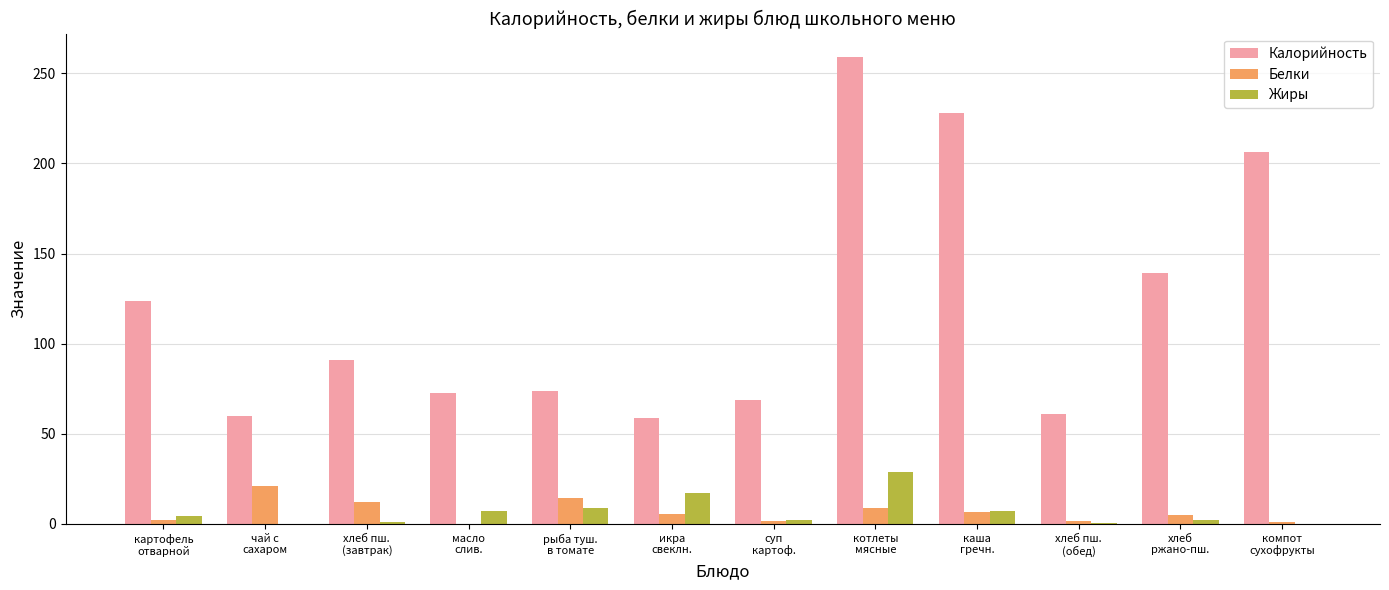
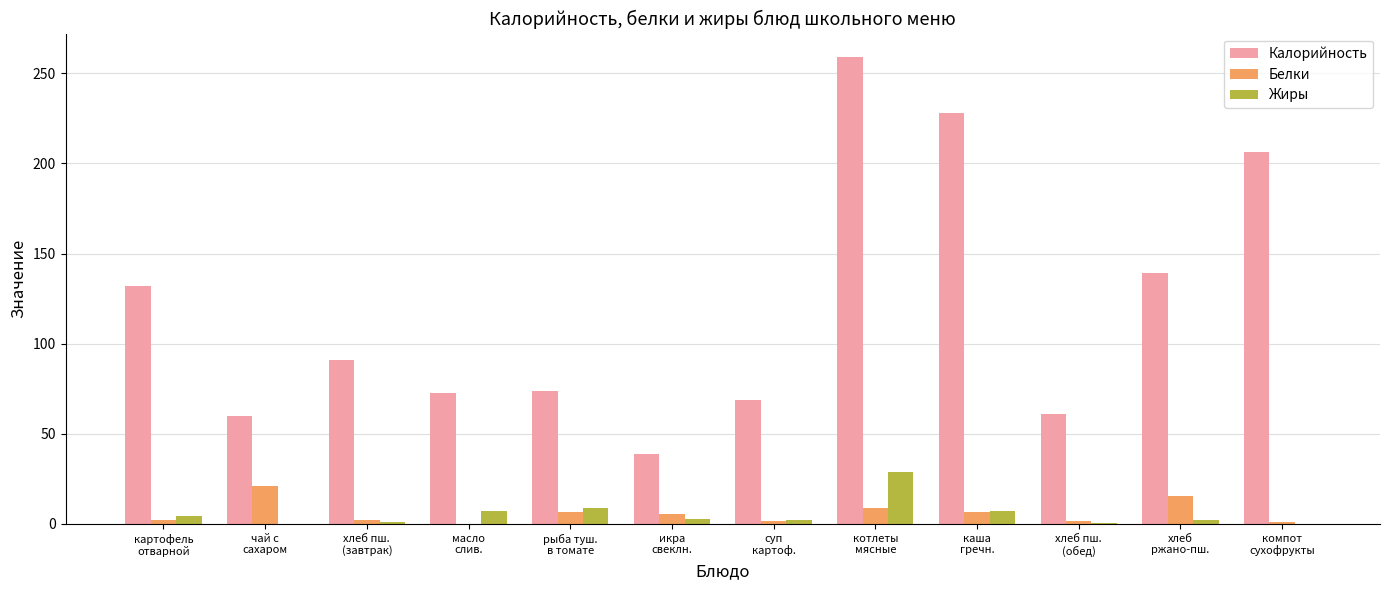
Калорийность, картофель отварной: 124 -> 132
Белки, хлеб пш. (завтрак): 12 -> 2
Белки, рыба туш. в томате: 15 -> 7
Калорийность, икра свеклн.: 59 -> 39
Жиры, икра свеклн.: 17 -> 3
Белки, хлеб ржано-пш.: 5 -> 16
